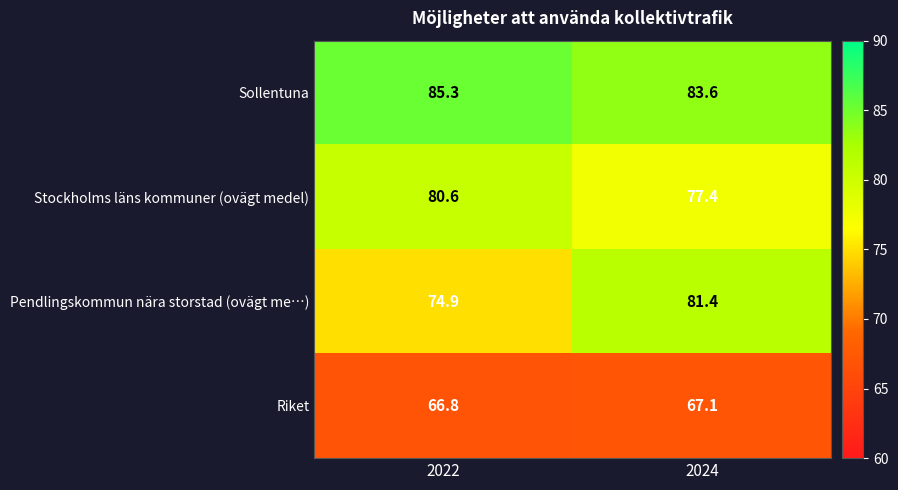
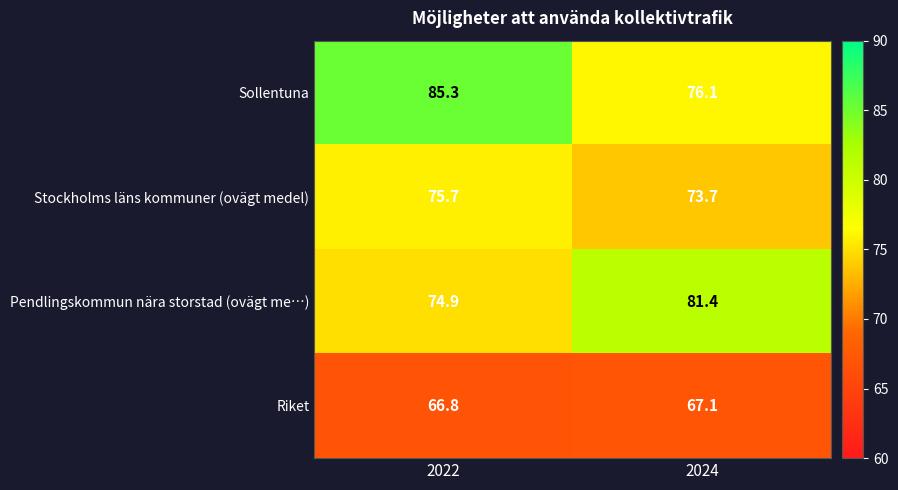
Sollentuna, 2024: 83.6 -> 76.1
Stockholms läns kommuner (ovägt medel), 2022: 80.6 -> 75.7
Stockholms läns kommuner (ovägt medel), 2024: 77.4 -> 73.7
